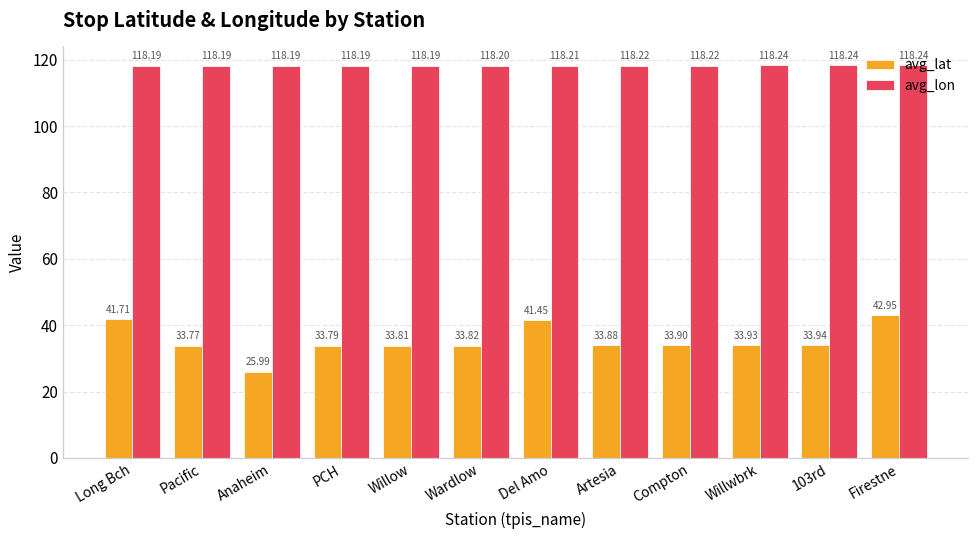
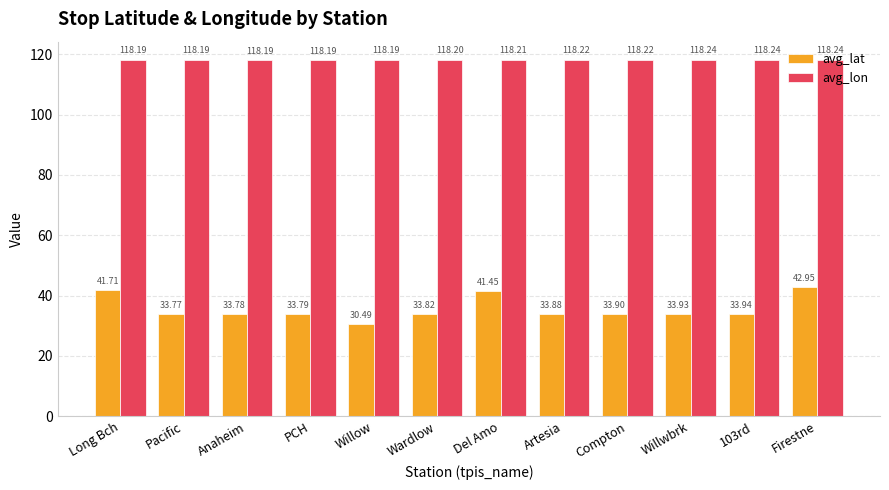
avg_lat, Anaheim: 25.99 -> 33.78
avg_lat, Willow: 33.81 -> 30.49
